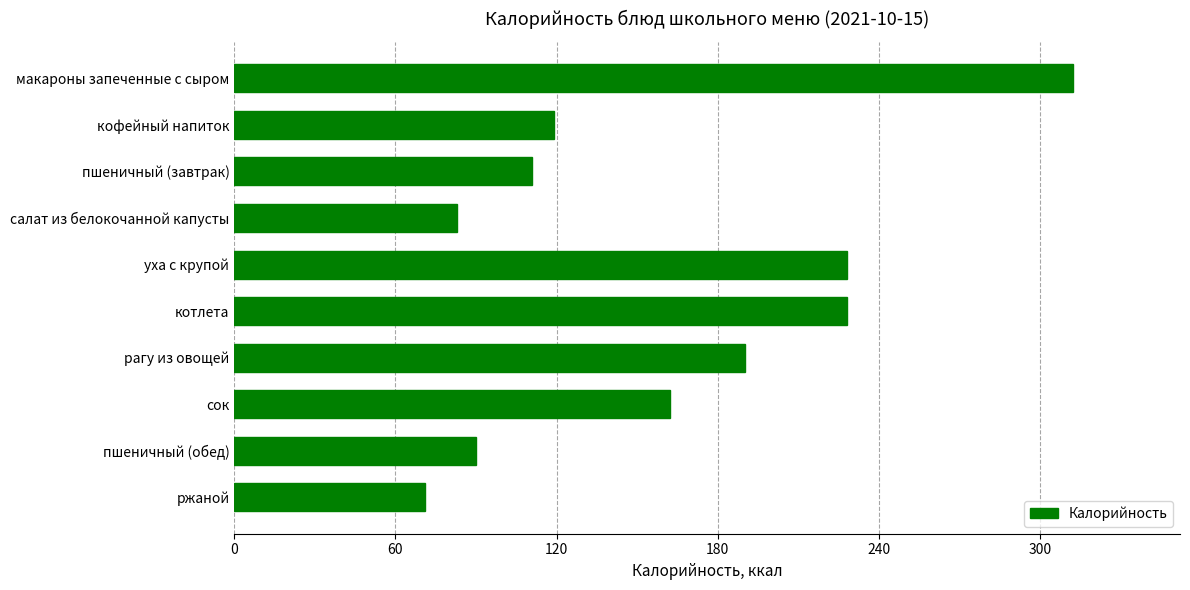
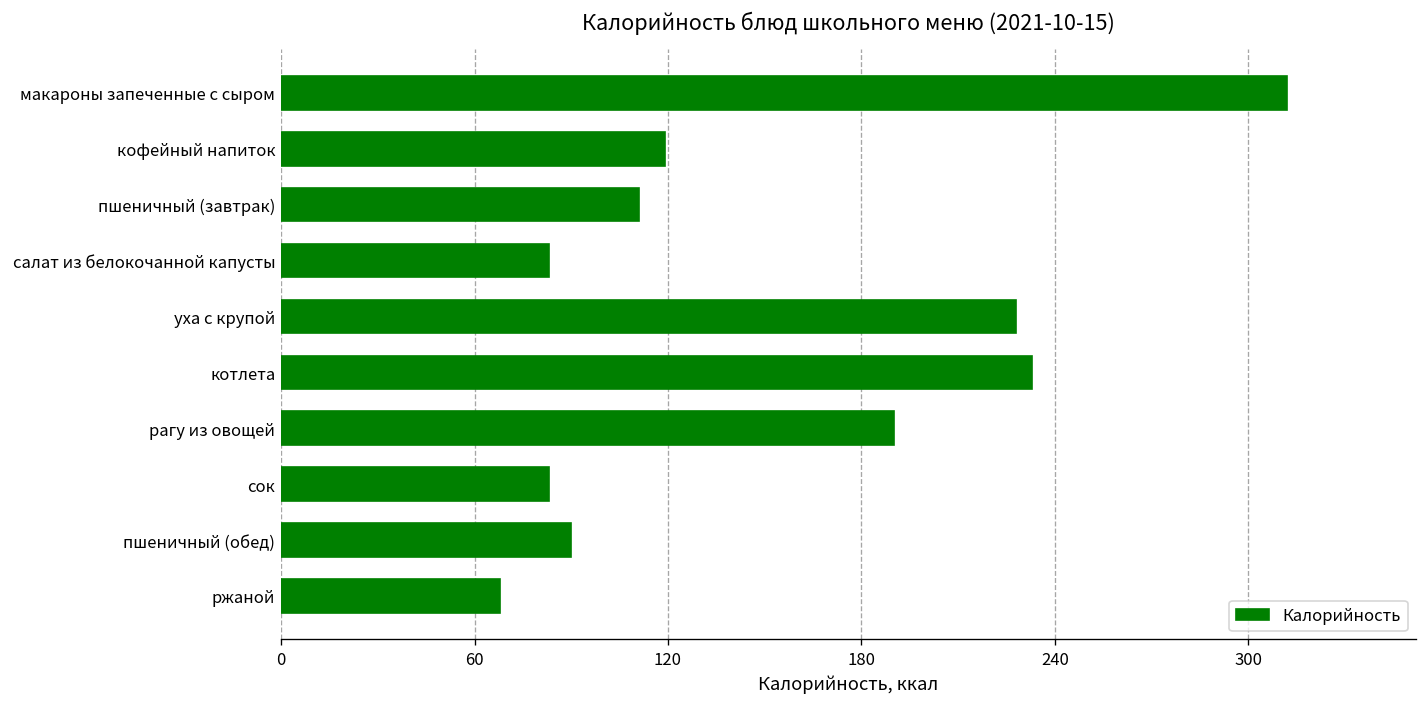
котлета: 228 -> 233
сок: 162 -> 83
ржаной: 71 -> 68
